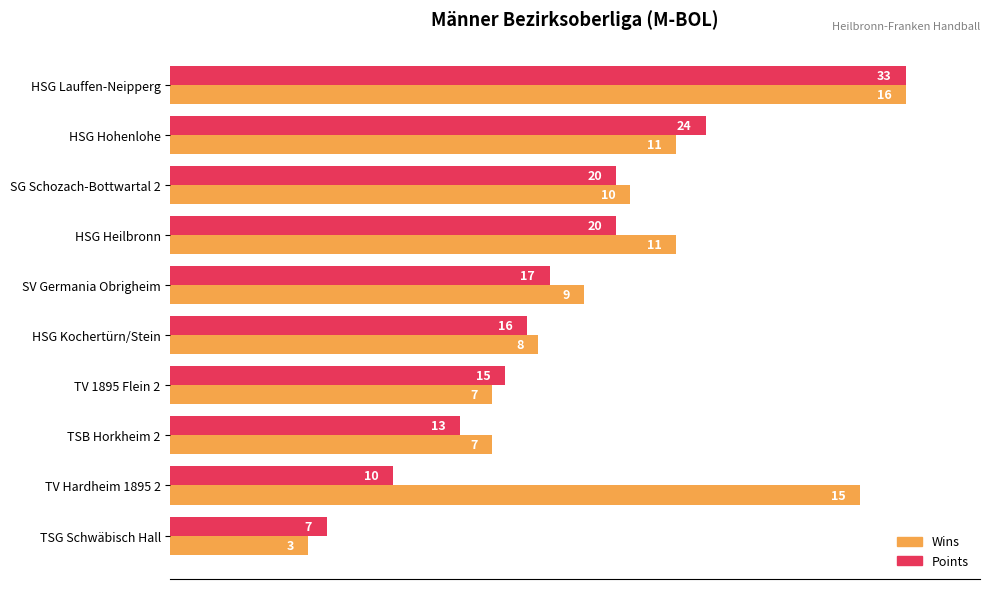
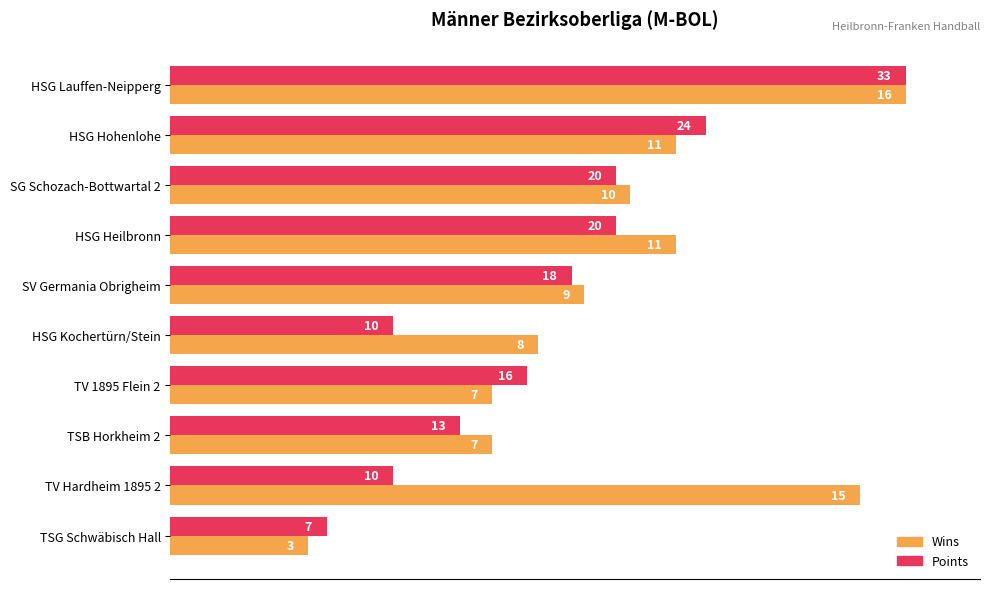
Points, SV Germania Obrigheim: 17 -> 18
Points, HSG Kochertürn/Stein: 16 -> 10
Points, TV 1895 Flein 2: 15 -> 16
